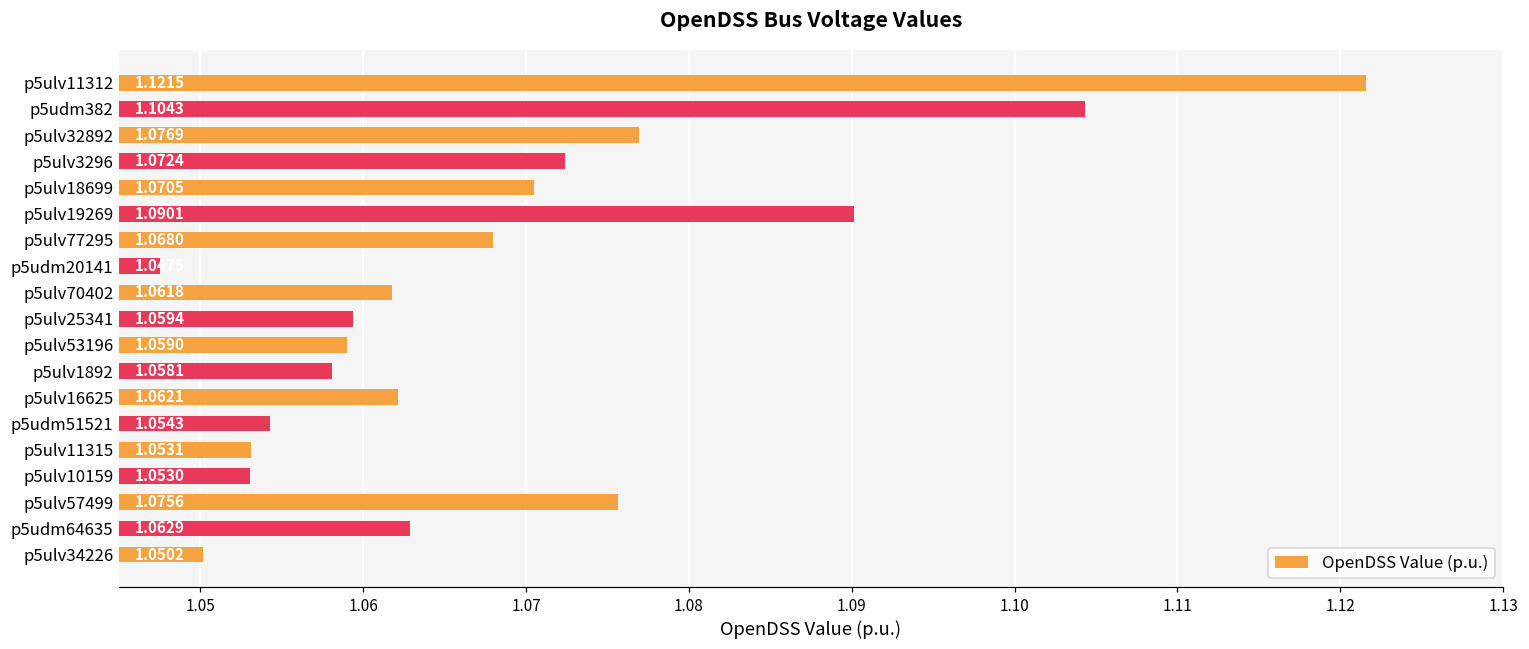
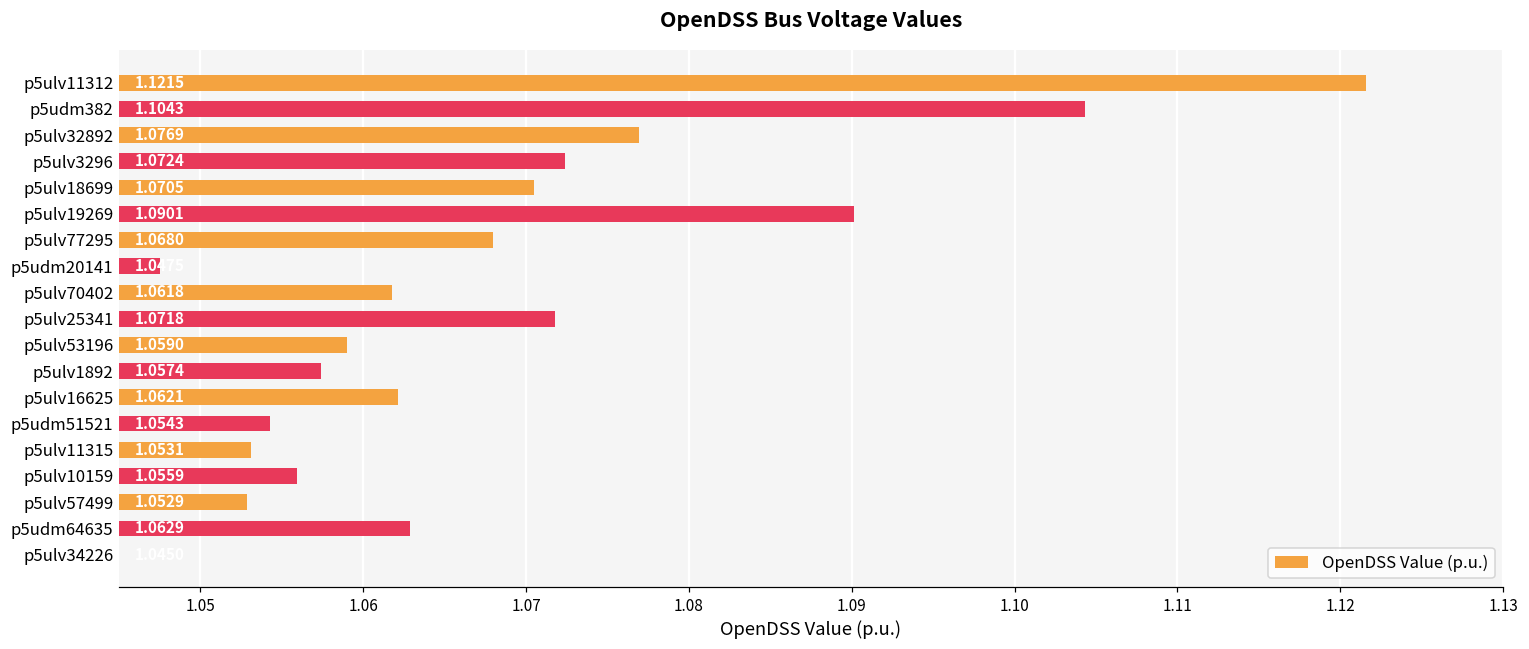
p5ulv25341: 1.0594 -> 1.0718
p5ulv1892: 1.0581 -> 1.0574
p5ulv10159: 1.0530 -> 1.0559
p5ulv57499: 1.0756 -> 1.0529
p5ulv34226: 1.0502 -> 1.0450
